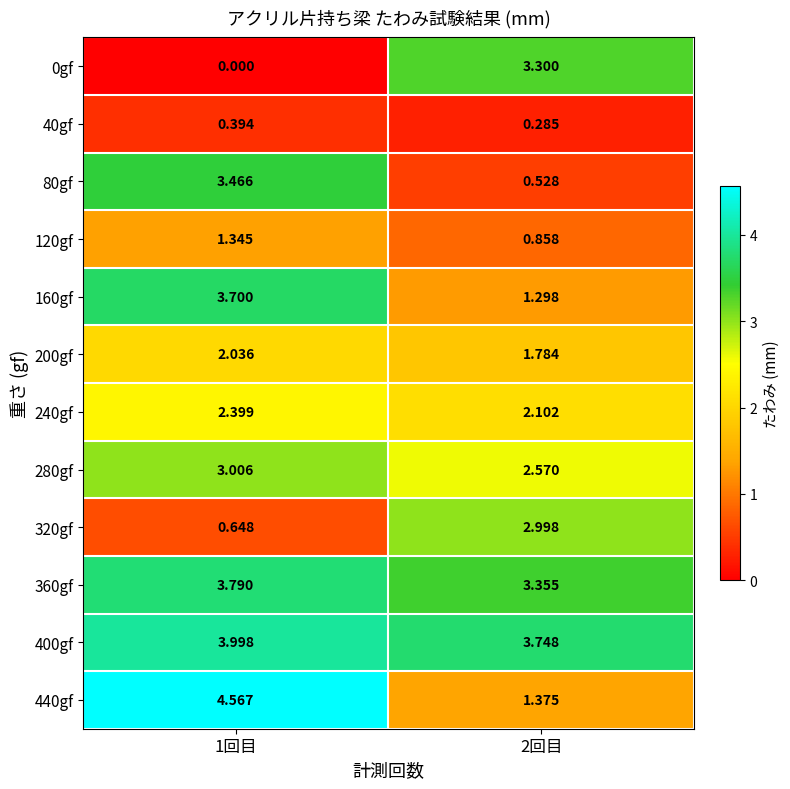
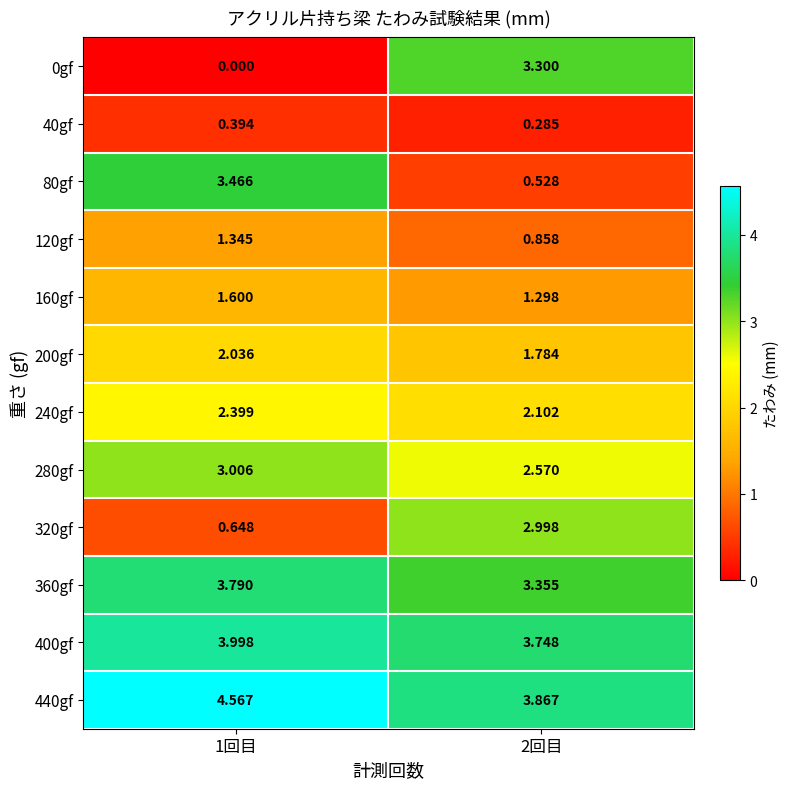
160gf, 1回目: 3.700 -> 1.600
440gf, 2回目: 1.375 -> 3.867
